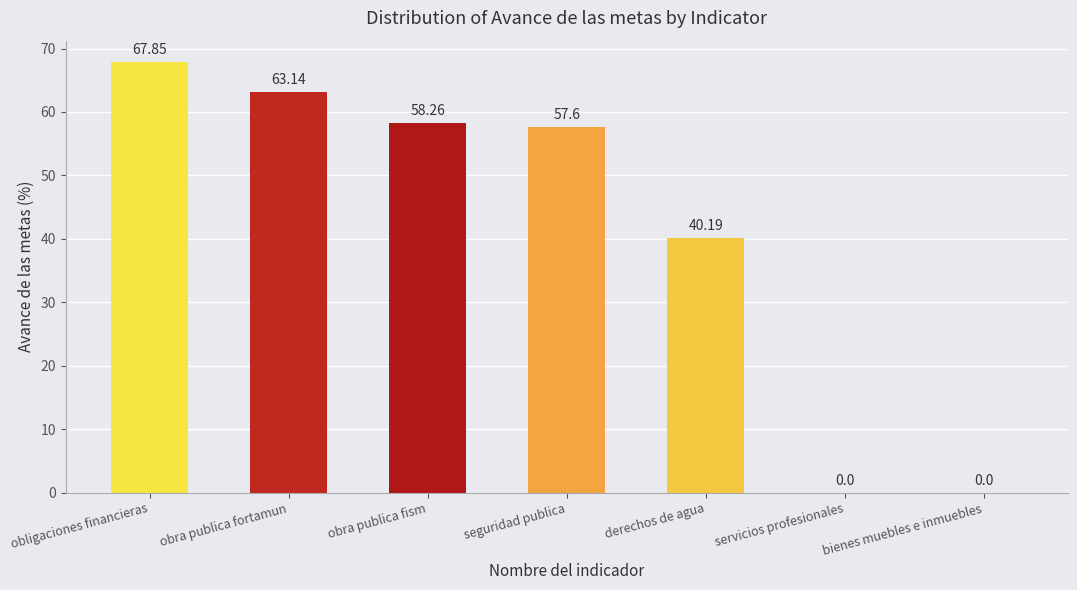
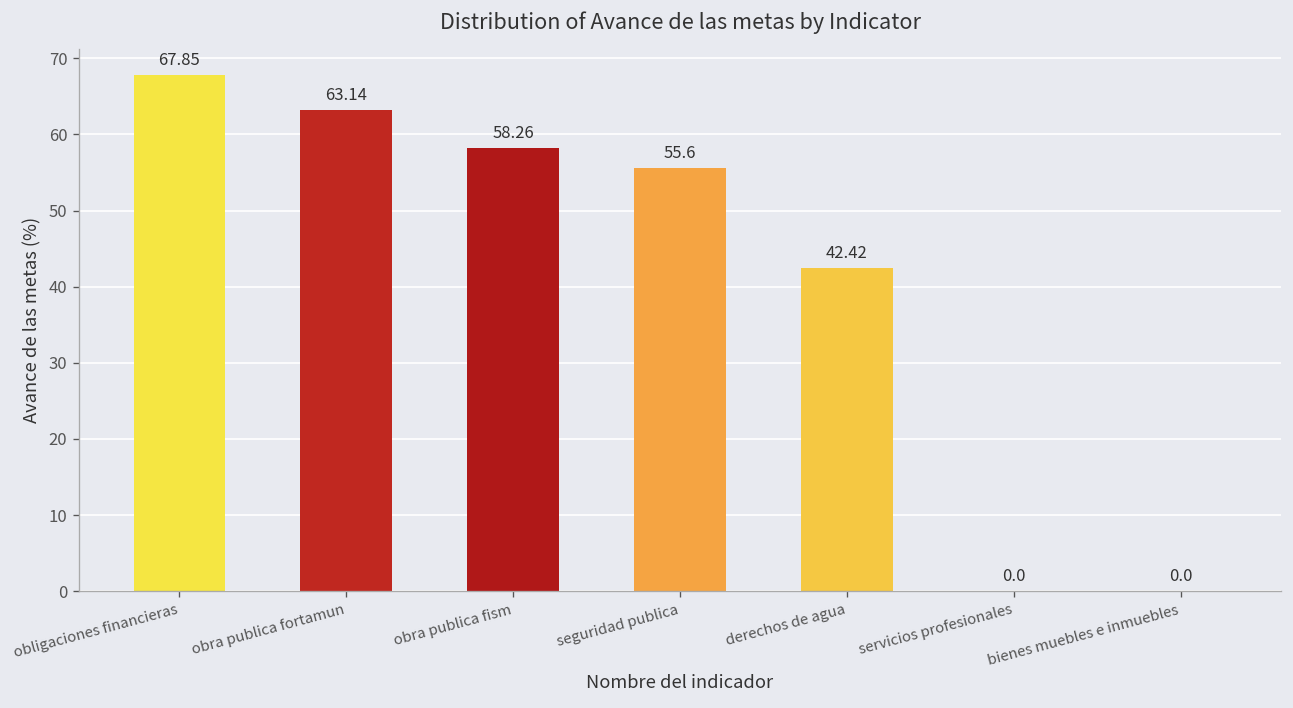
seguridad publica: 57.6 -> 55.6
derechos de agua: 40.19 -> 42.42
